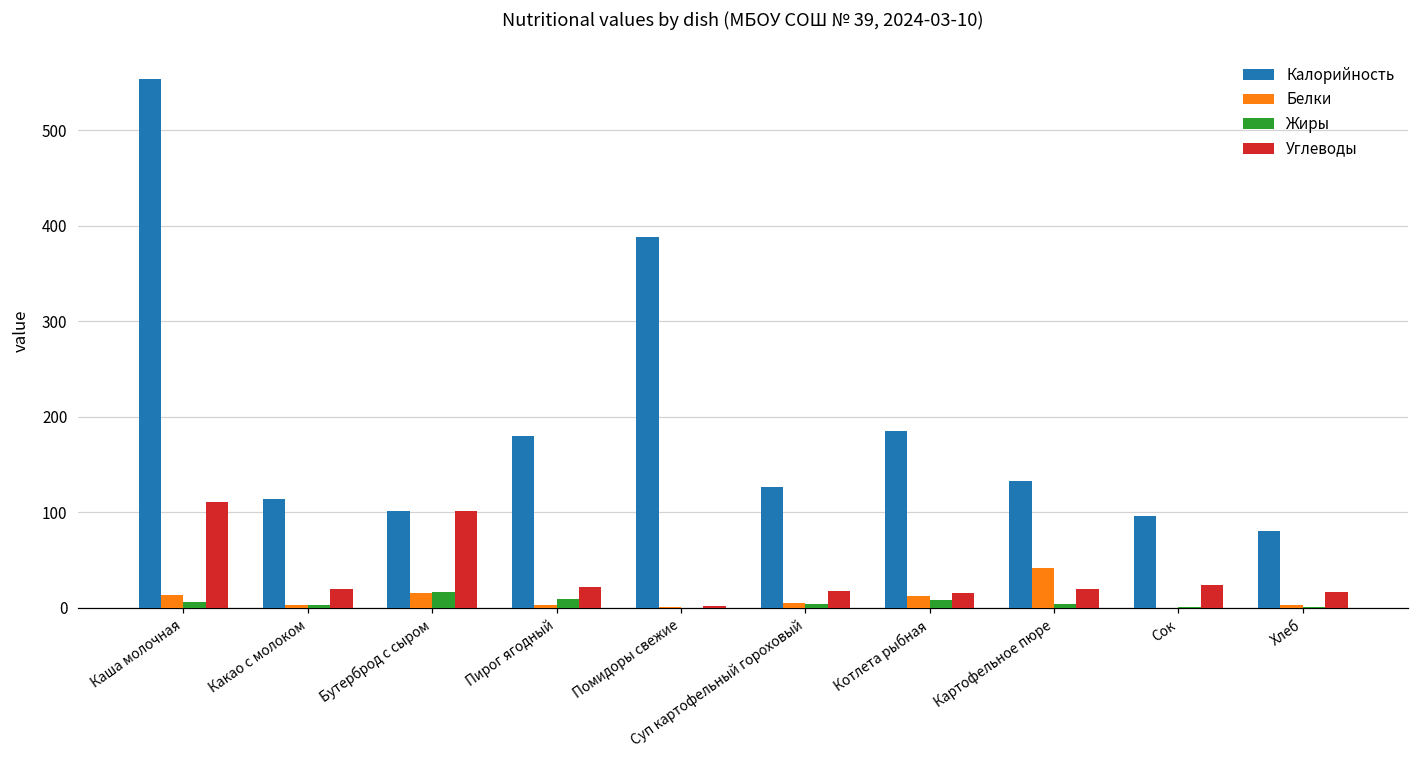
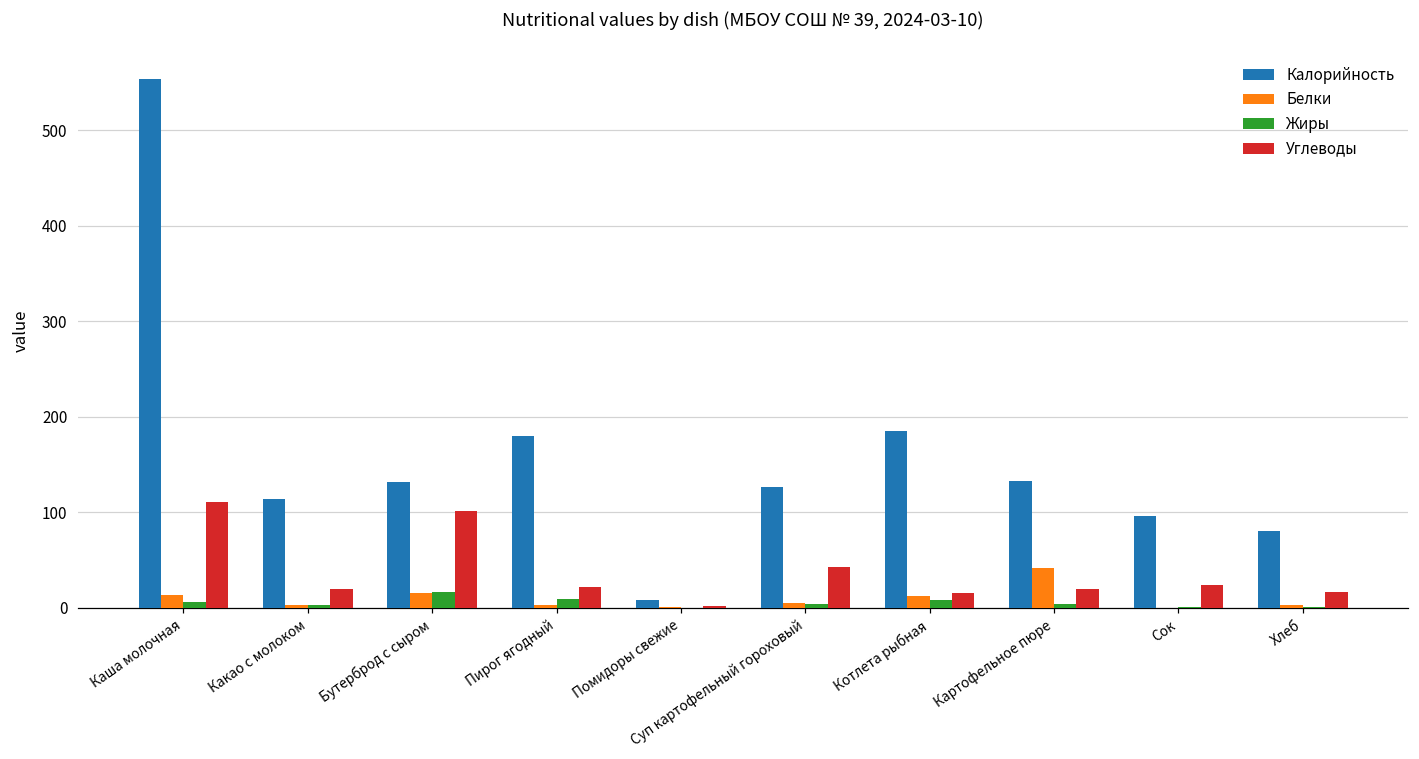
Калорийность, Бутерброд с сыром: 100 -> 130
Калорийность, Помидоры свежие: 390 -> 10
Углеводы, Суп картофельный гороховый: 20 -> 40
